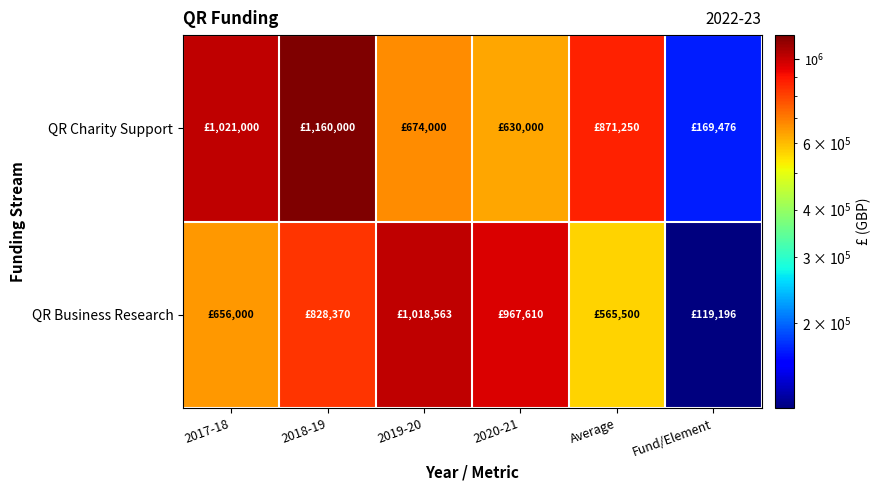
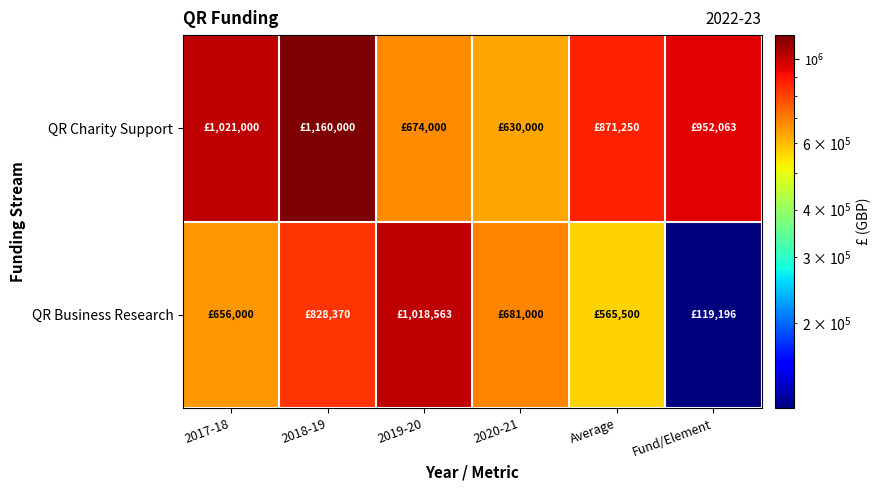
QR Charity Support, Fund/Element: £169,476 -> £952,063
QR Business Research, 2020-21: £967,610 -> £681,000
